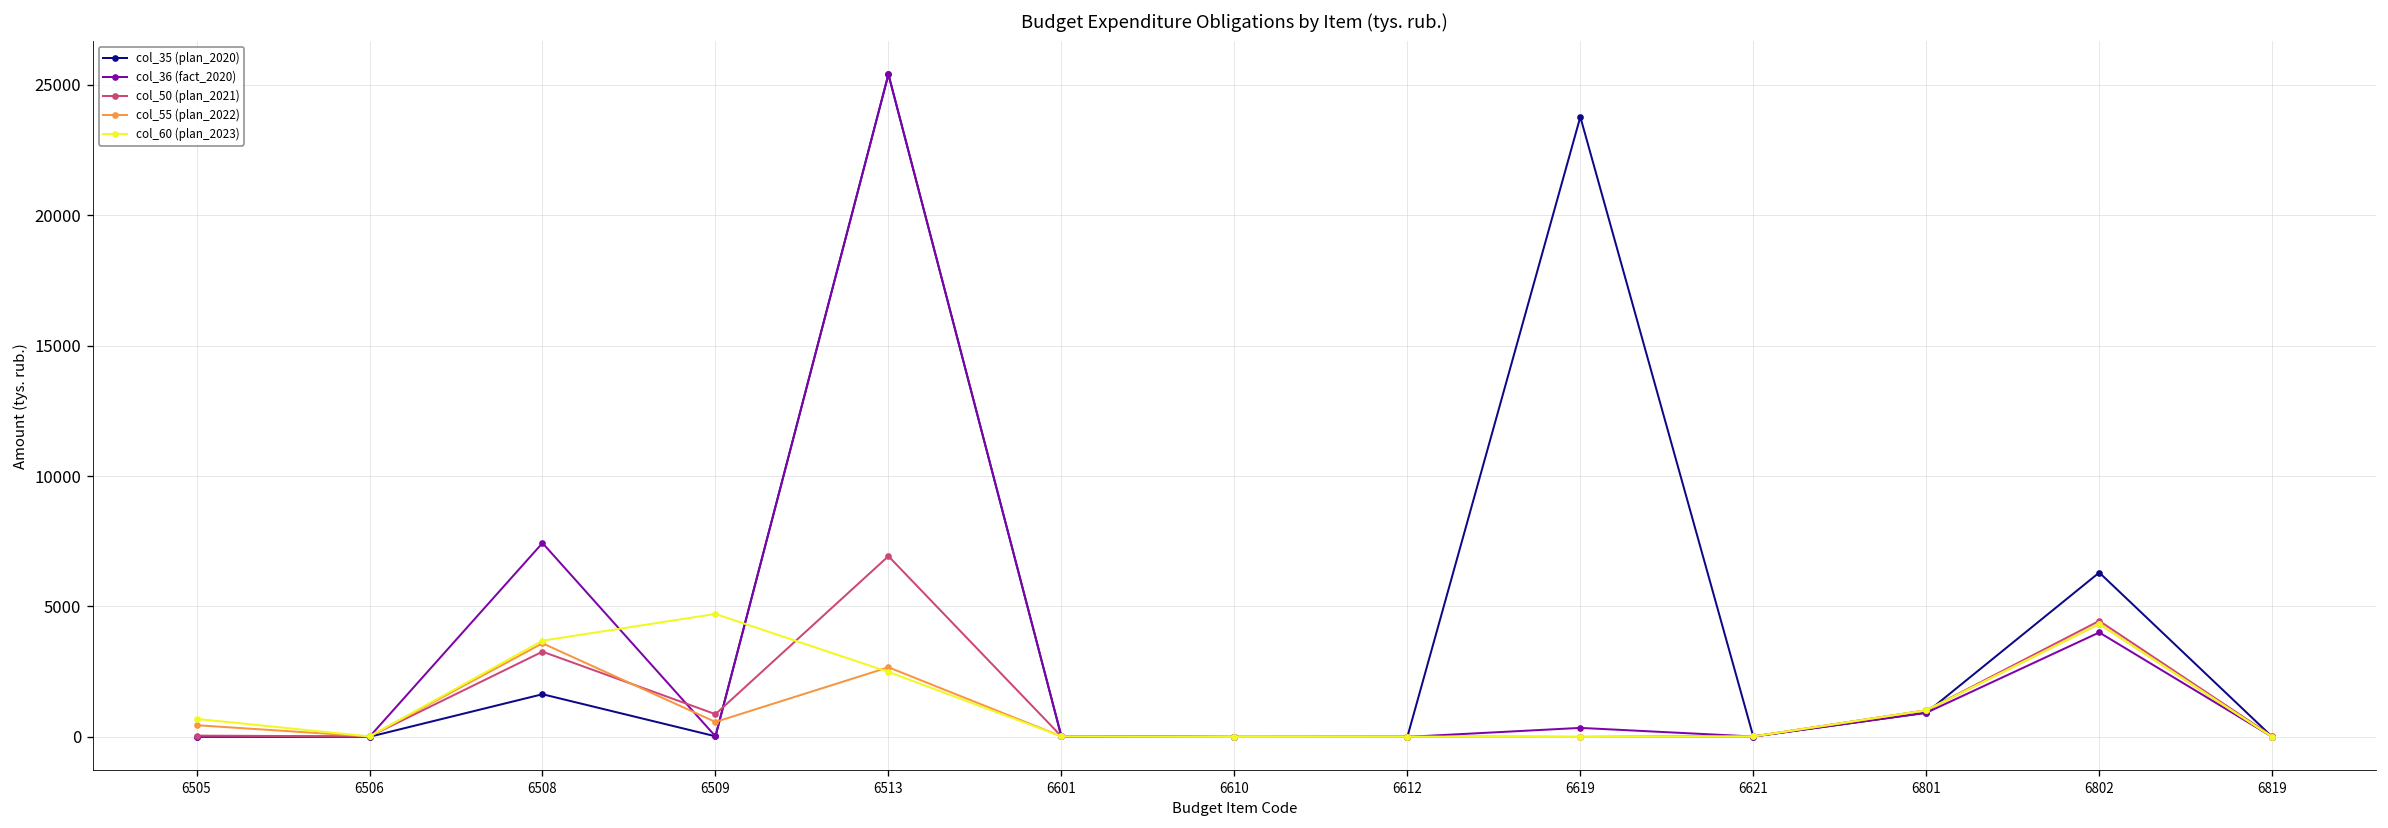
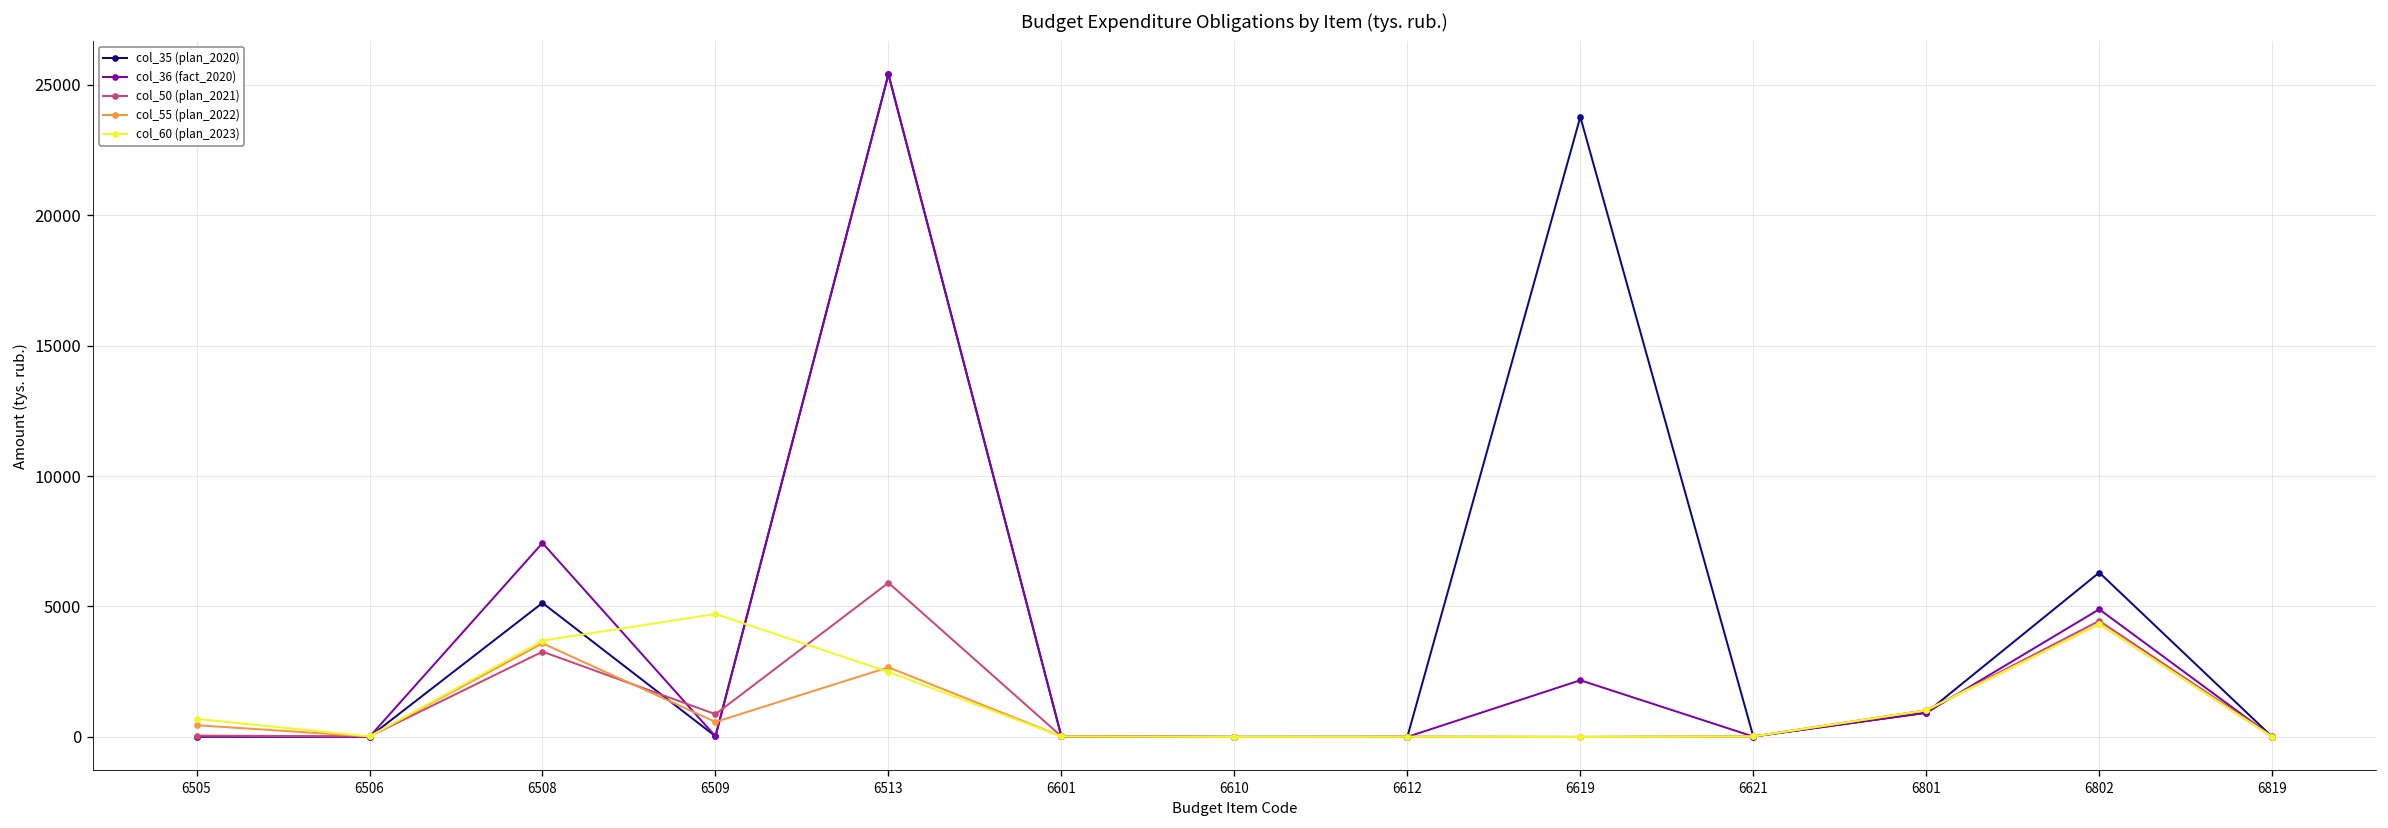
col_35 (plan_2020), 6508: 1600 -> 5100
col_50 (plan_2021), 6513: 6900 -> 5900
col_36 (fact_2020), 6619: 300 -> 2200
col_36 (fact_2020), 6802: 4000 -> 4900
